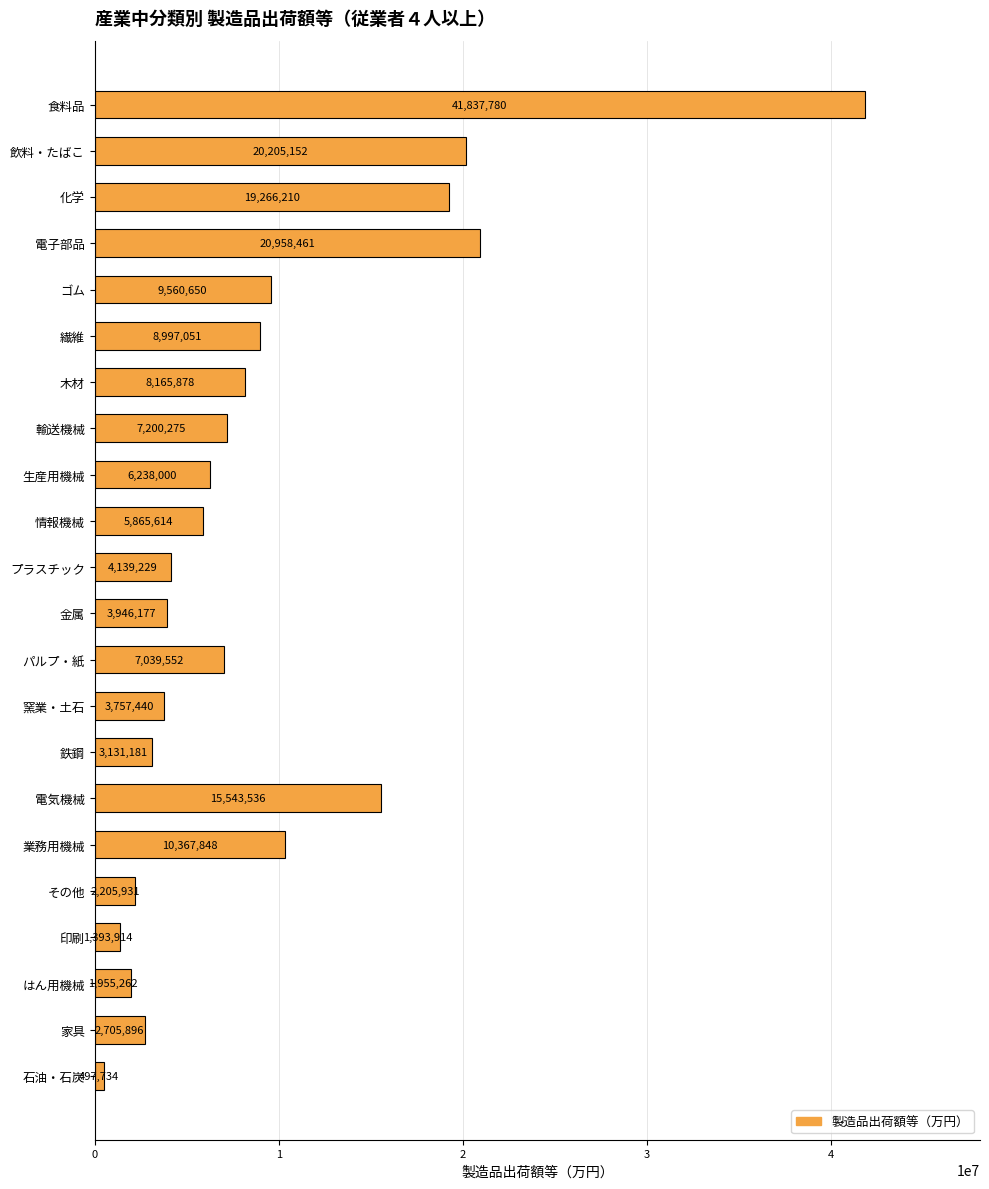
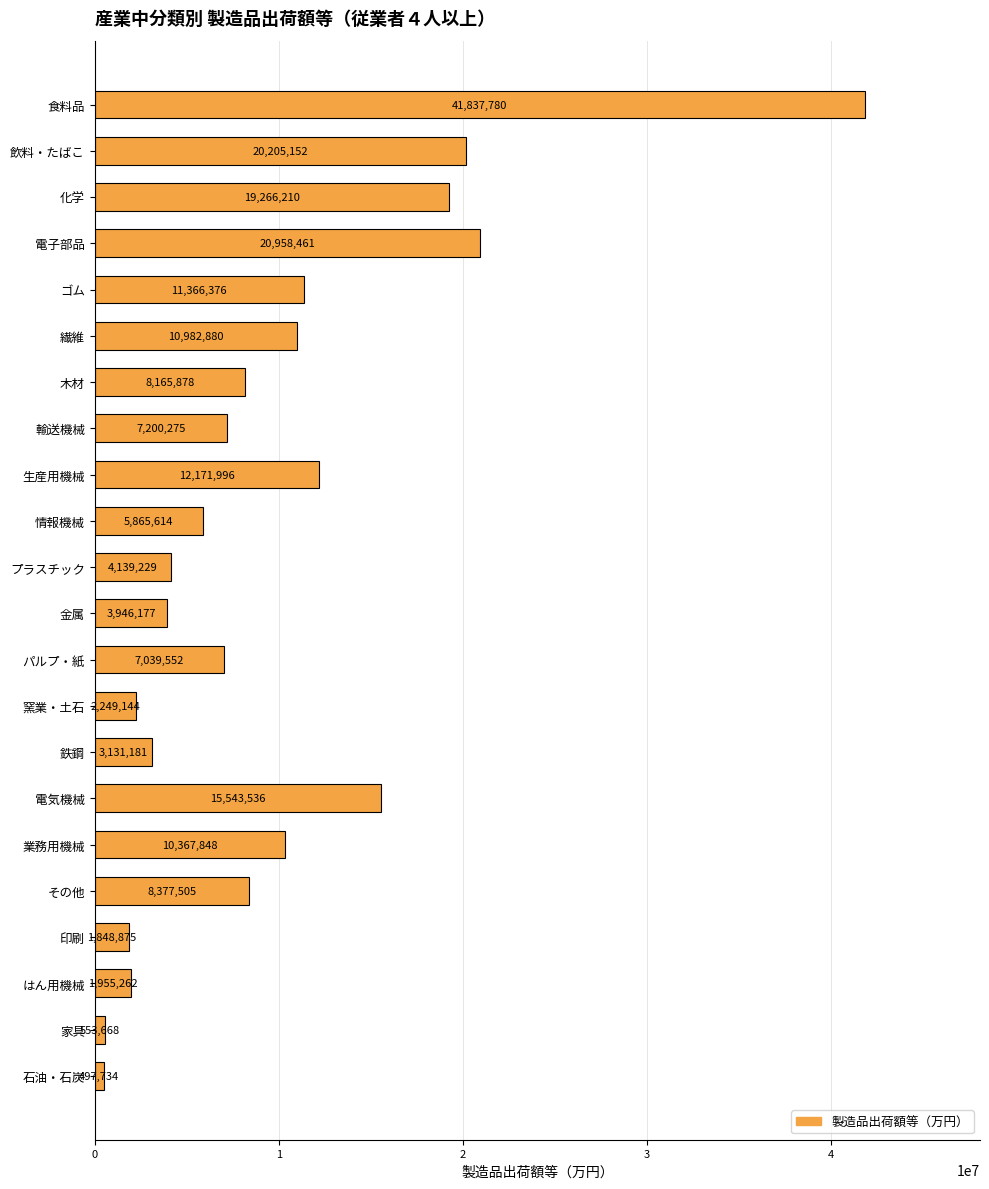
ゴム: 9,560,650 -> 11,366,376
繊維: 8,997,051 -> 10,982,880
生産用機械: 6,238,000 -> 12,171,996
窯業・土石: 3,757,440 -> 2,249,144
その他: 2,205,931 -> 8,377,505
印刷: 1,393,914 -> 1,848,875
家具: 2,705,896 -> 553,668
